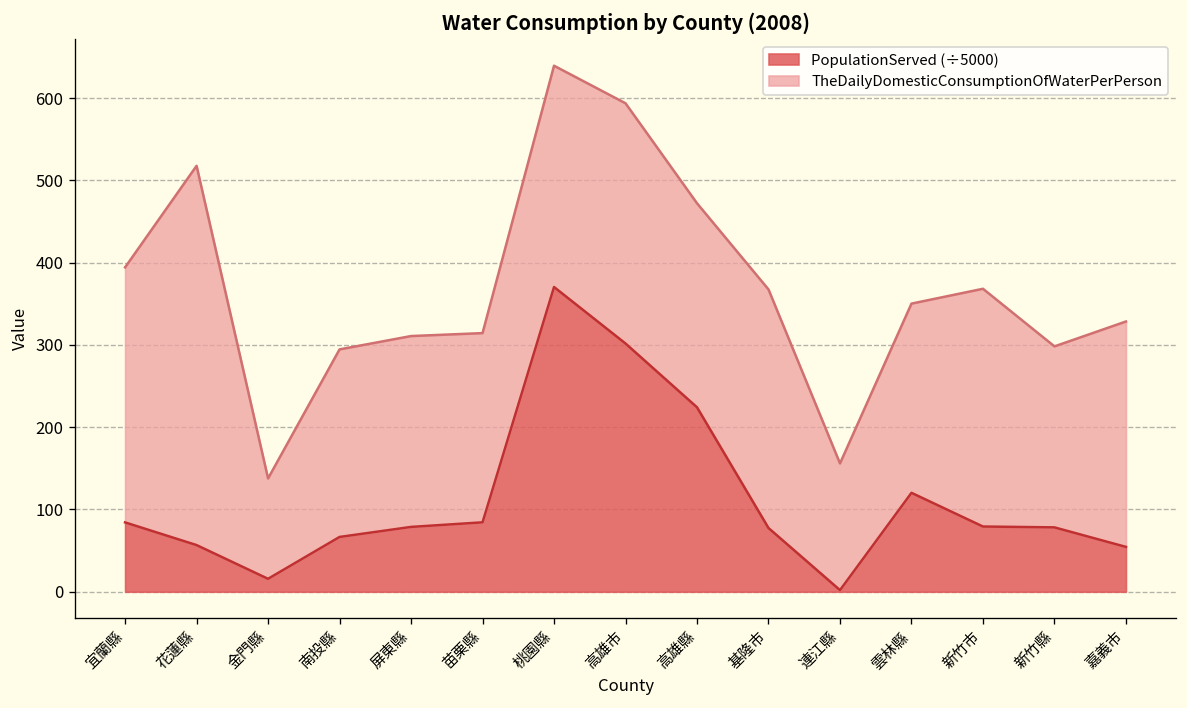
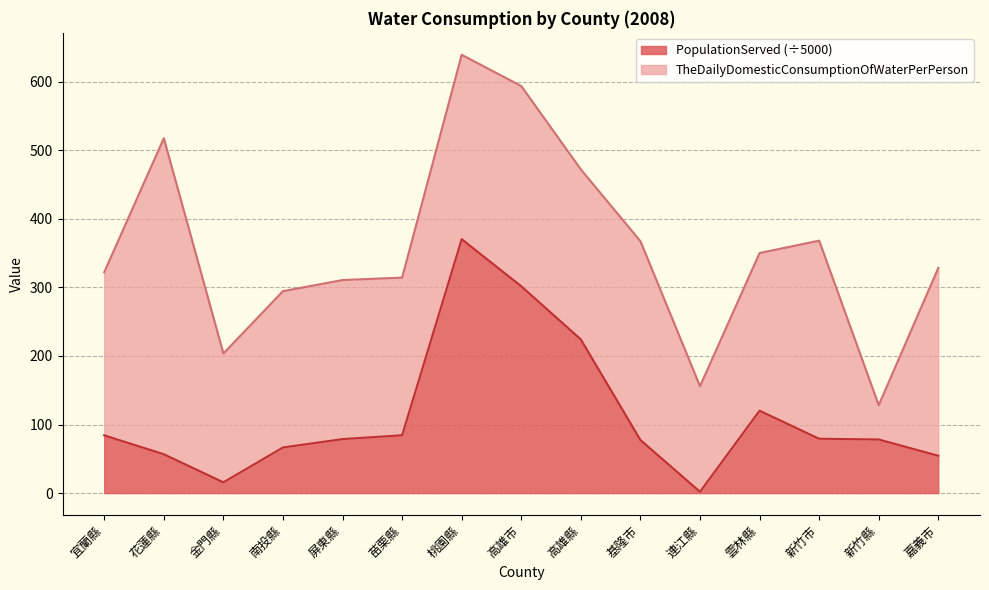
TheDailyDomesticConsumptionOfWaterPerPerson, 宜蘭縣: 310 -> 240
TheDailyDomesticConsumptionOfWaterPerPerson, 金門縣: 120 -> 190
TheDailyDomesticConsumptionOfWaterPerPerson, 新竹縣: 220 -> 50
